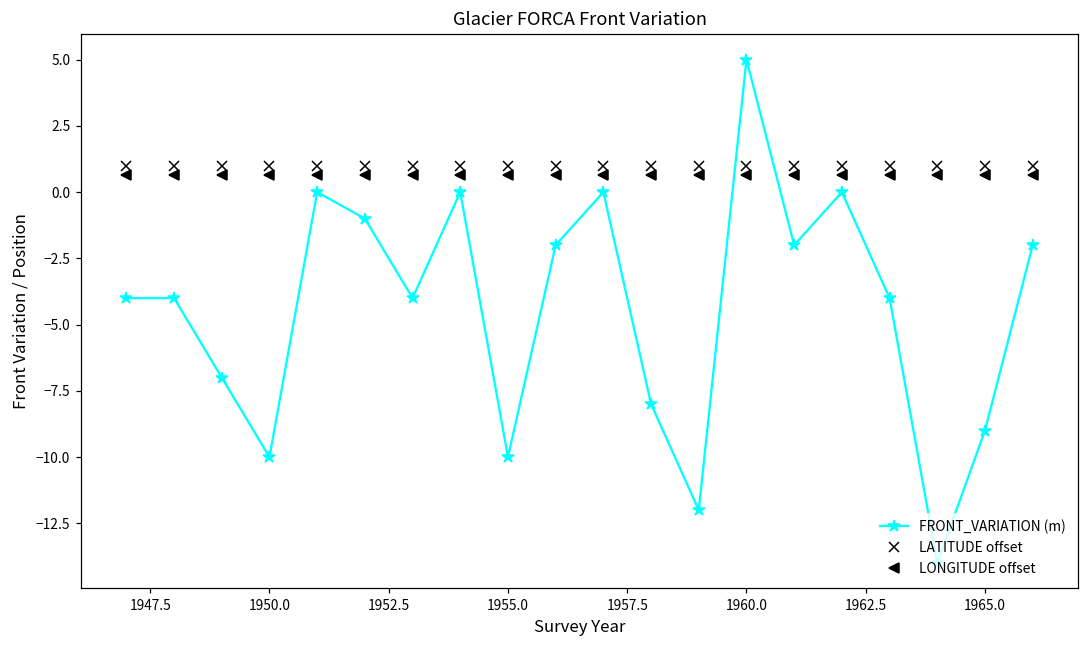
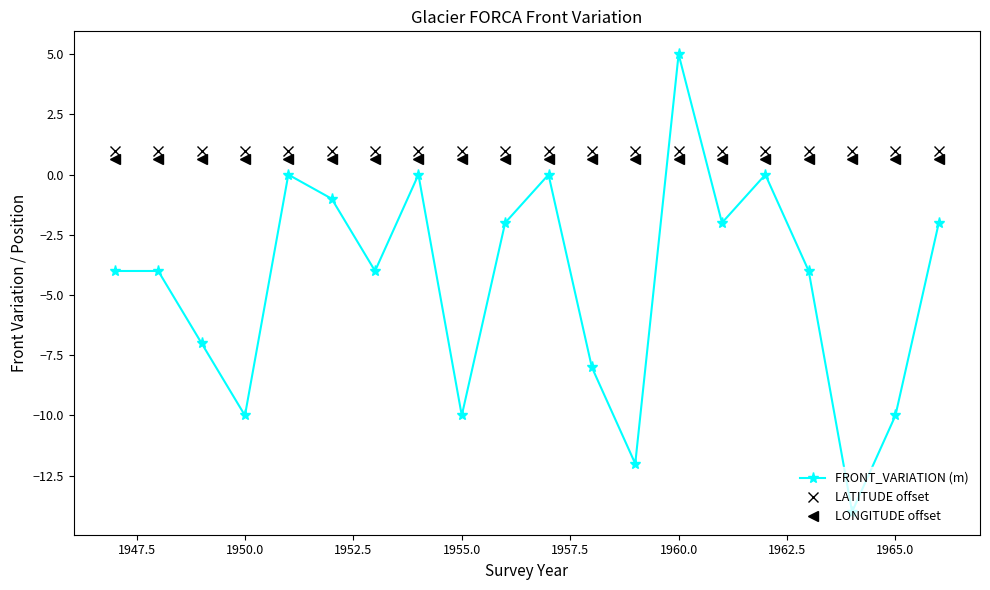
FRONT_VARIATION (m), 1965.0: -9 -> -10
